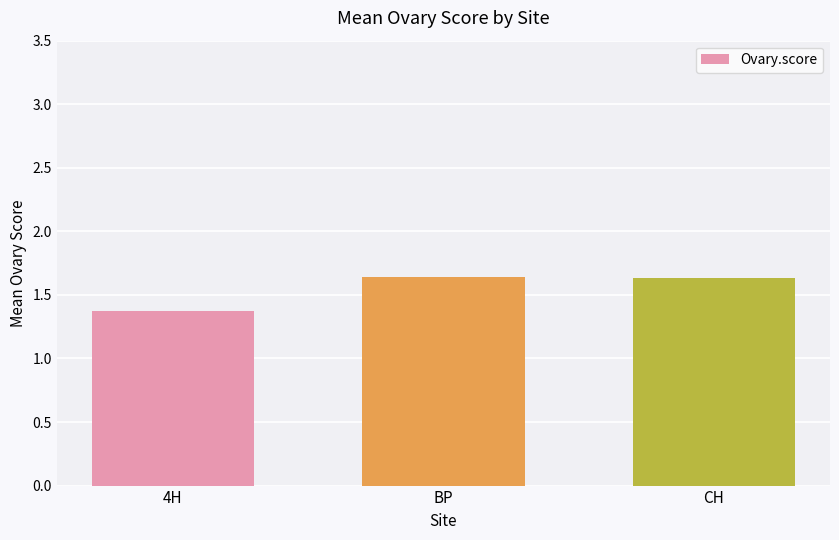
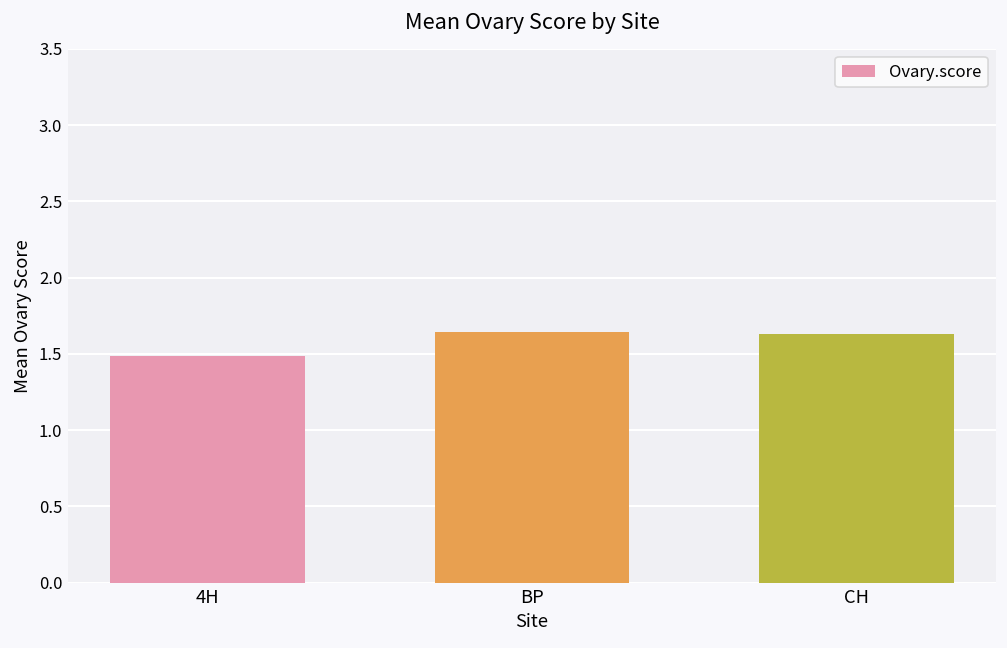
4H: 1.38 -> 1.49
